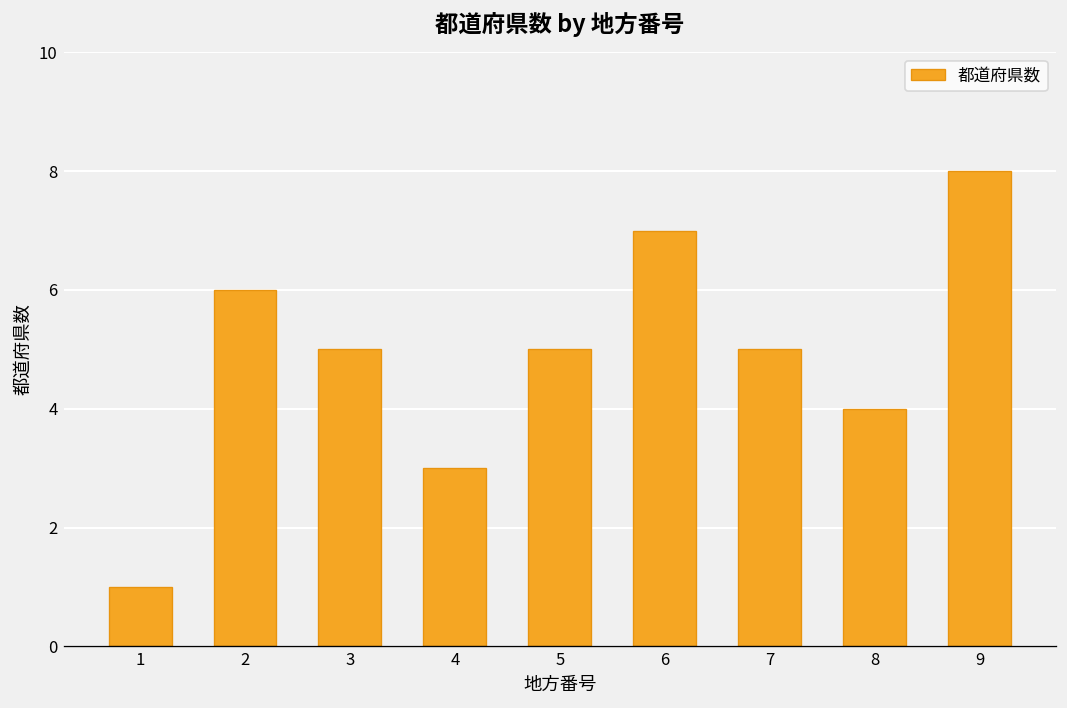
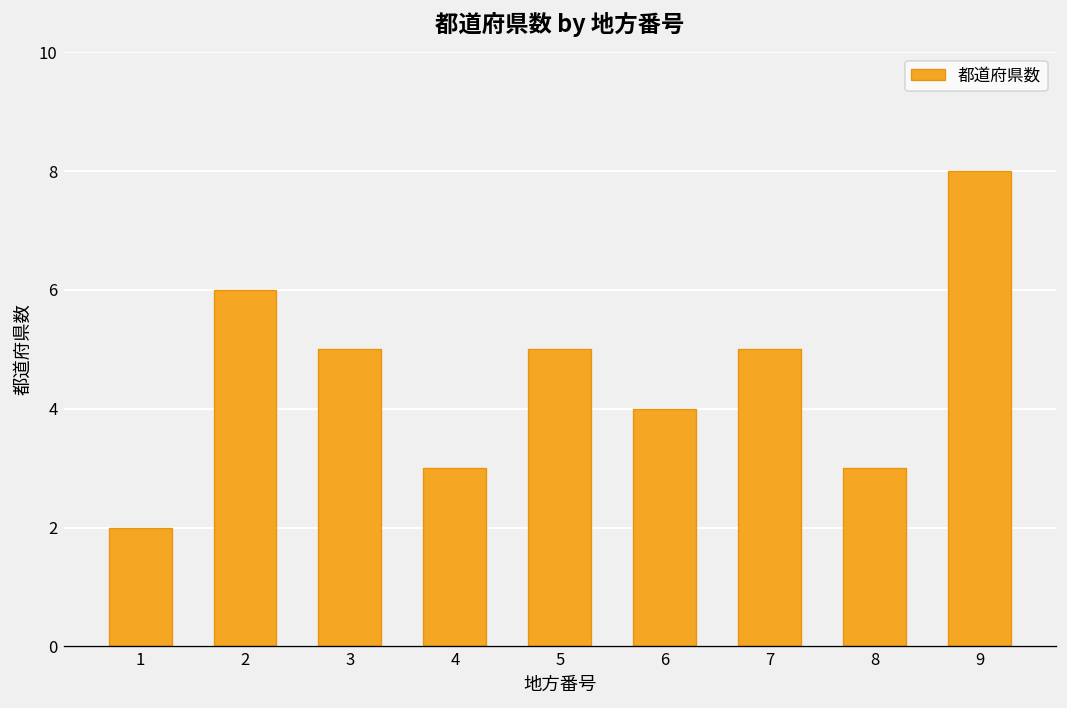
1: 1 -> 2
6: 7 -> 4
8: 4 -> 3
